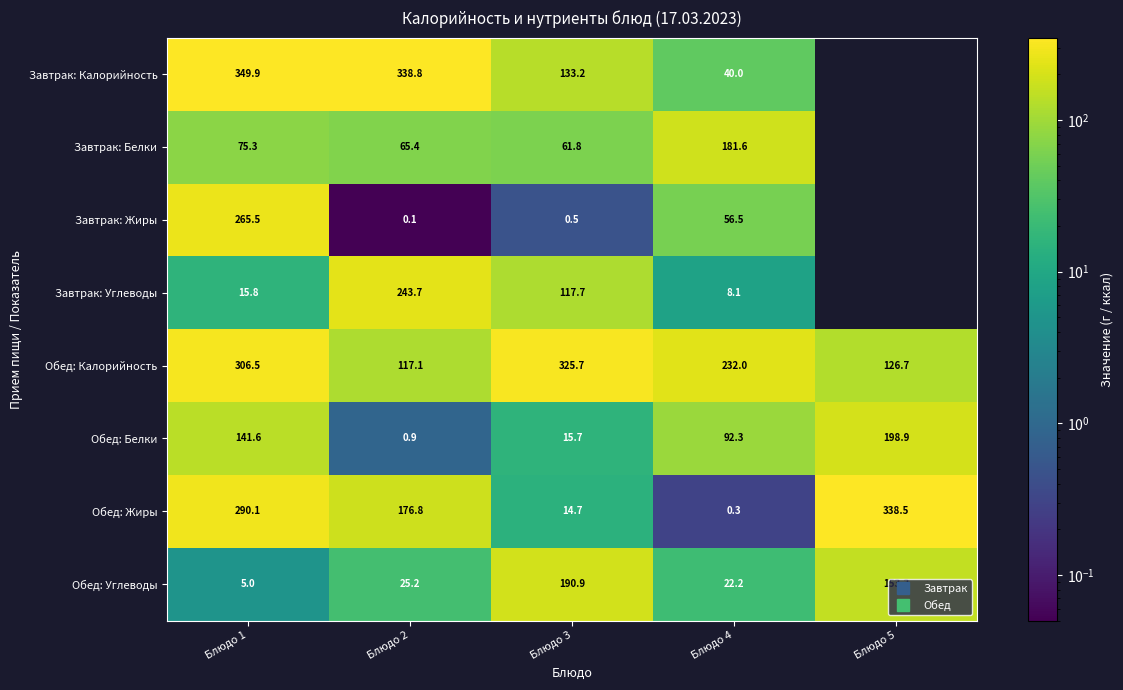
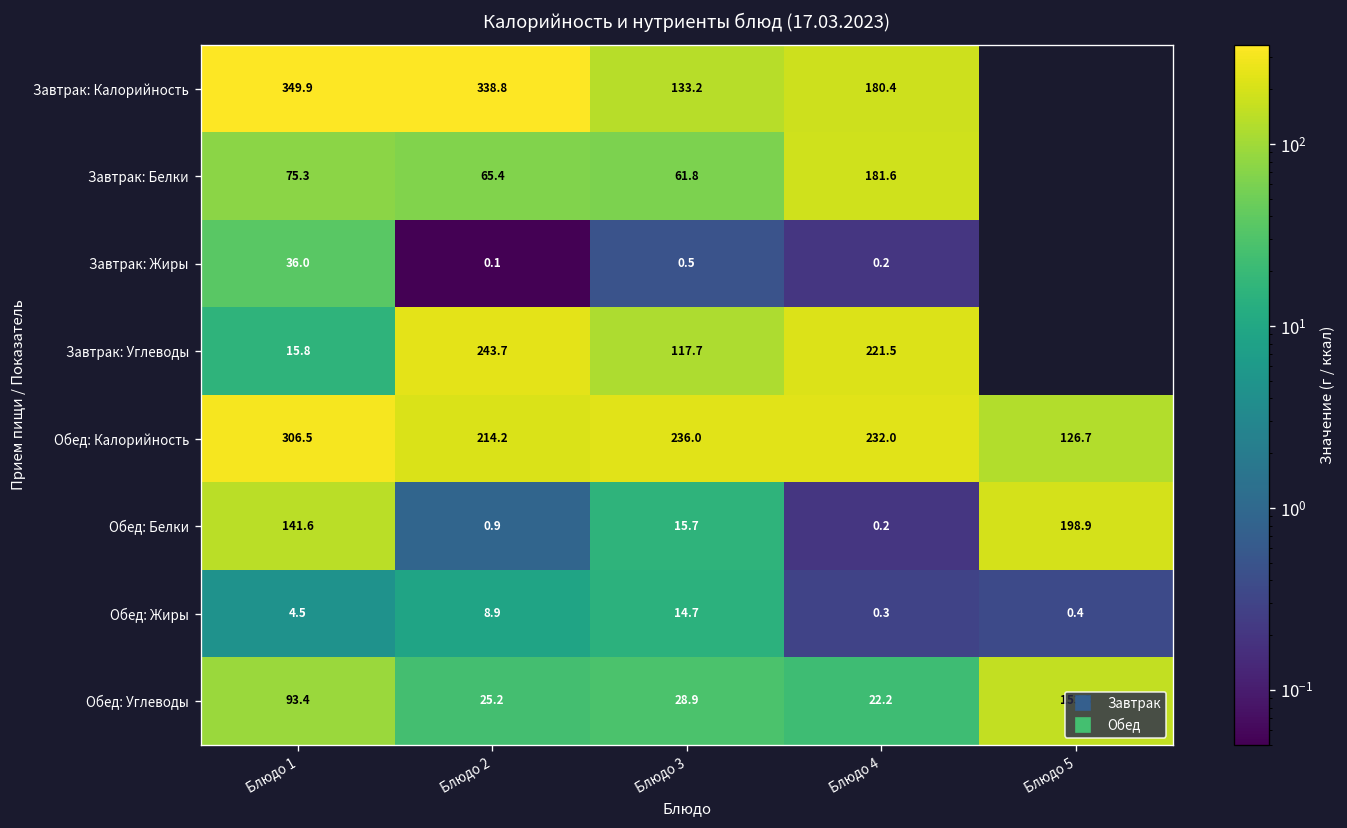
Завтрак: Калорийность, Блюдо 4: 40.0 -> 180.4
Завтрак: Жиры, Блюдо 1: 265.5 -> 36.0
Завтрак: Жиры, Блюдо 4: 56.5 -> 0.2
Завтрак: Углеводы, Блюдо 4: 8.1 -> 221.5
Обед: Калорийность, Блюдо 2: 117.1 -> 214.2
Обед: Калорийность, Блюдо 3: 325.7 -> 236.0
Обед: Белки, Блюдо 4: 92.3 -> 0.2
Обед: Жиры, Блюдо 1: 290.1 -> 4.5
Обед: Жиры, Блюдо 2: 176.8 -> 8.9
Обед: Жиры, Блюдо 5: 338.5 -> 0.4
Обед: Углеводы, Блюдо 1: 5.0 -> 93.4
Обед: Углеводы, Блюдо 3: 190.9 -> 28.9
